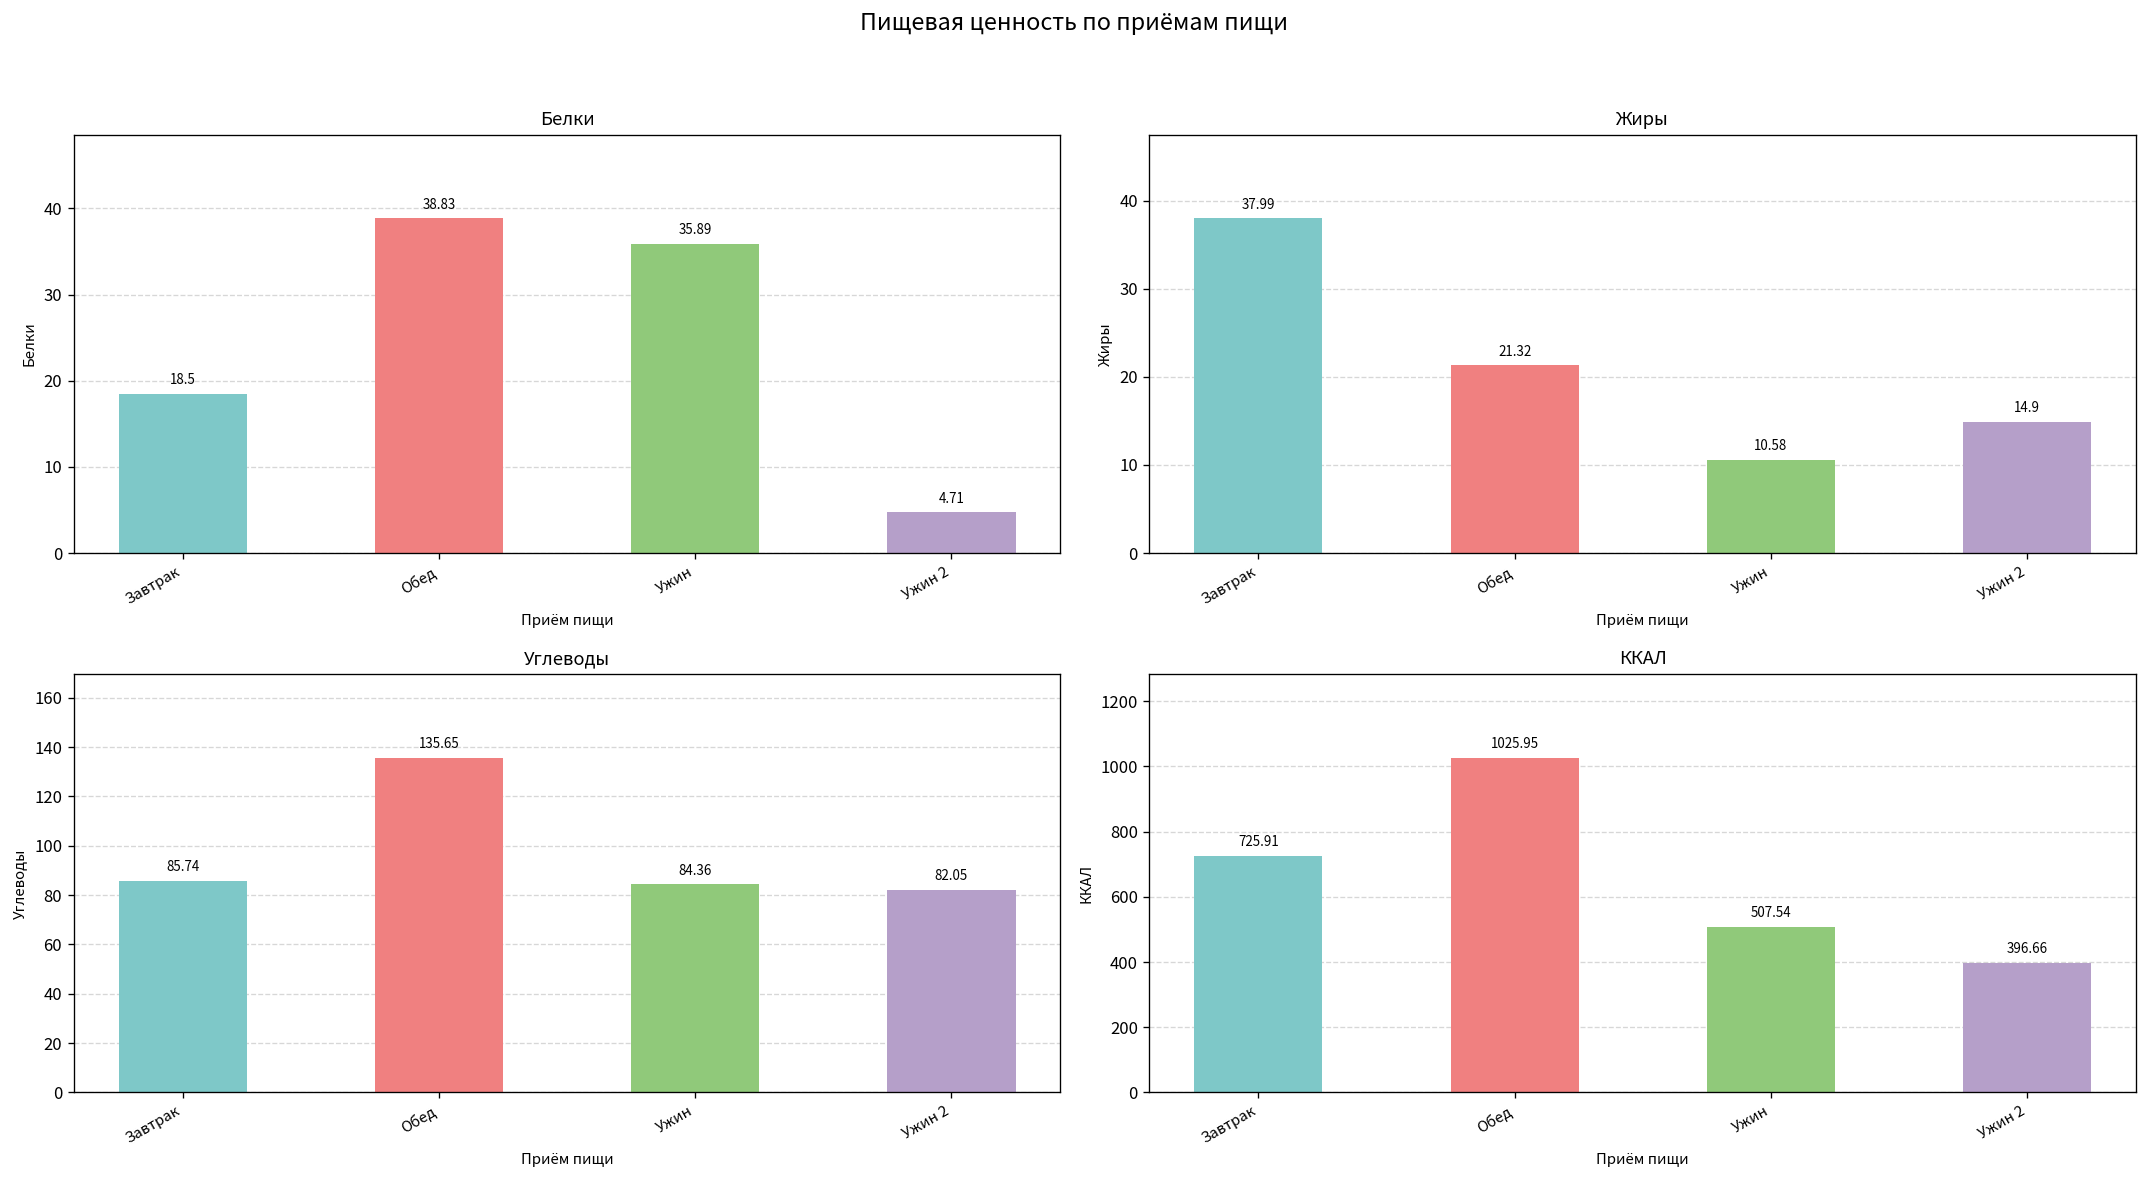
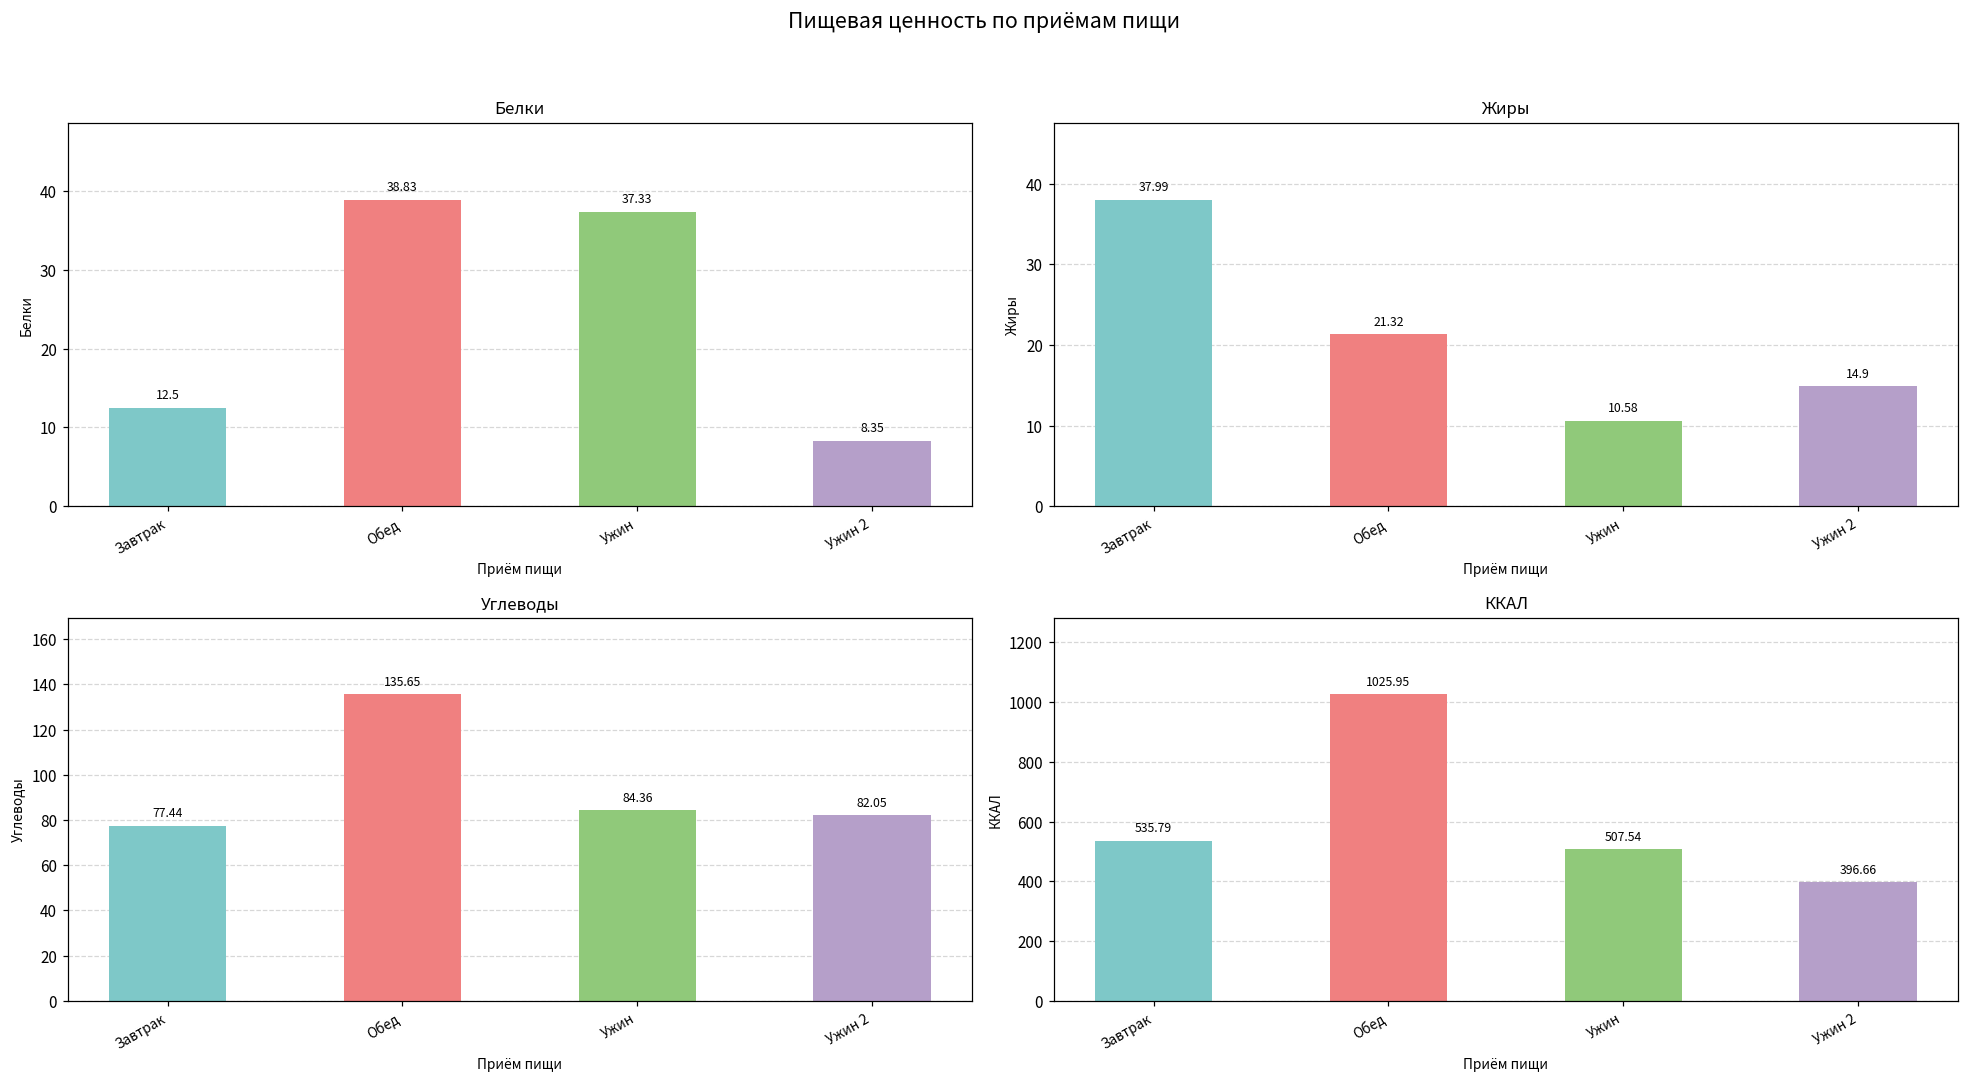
Белки, Завтрак: 18.5 -> 12.5
Белки, Ужин: 35.89 -> 37.33
Белки, Ужин 2: 4.71 -> 8.35
Углеводы, Завтрак: 85.74 -> 77.44
ККАЛ, Завтрак: 725.91 -> 535.79
